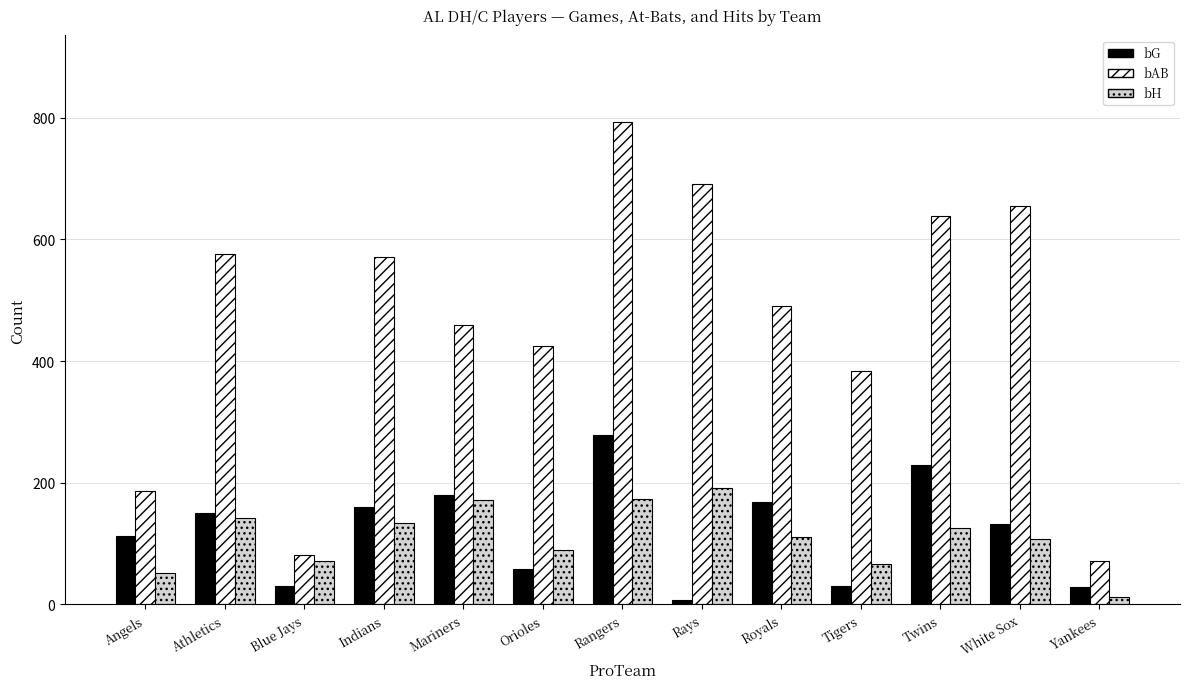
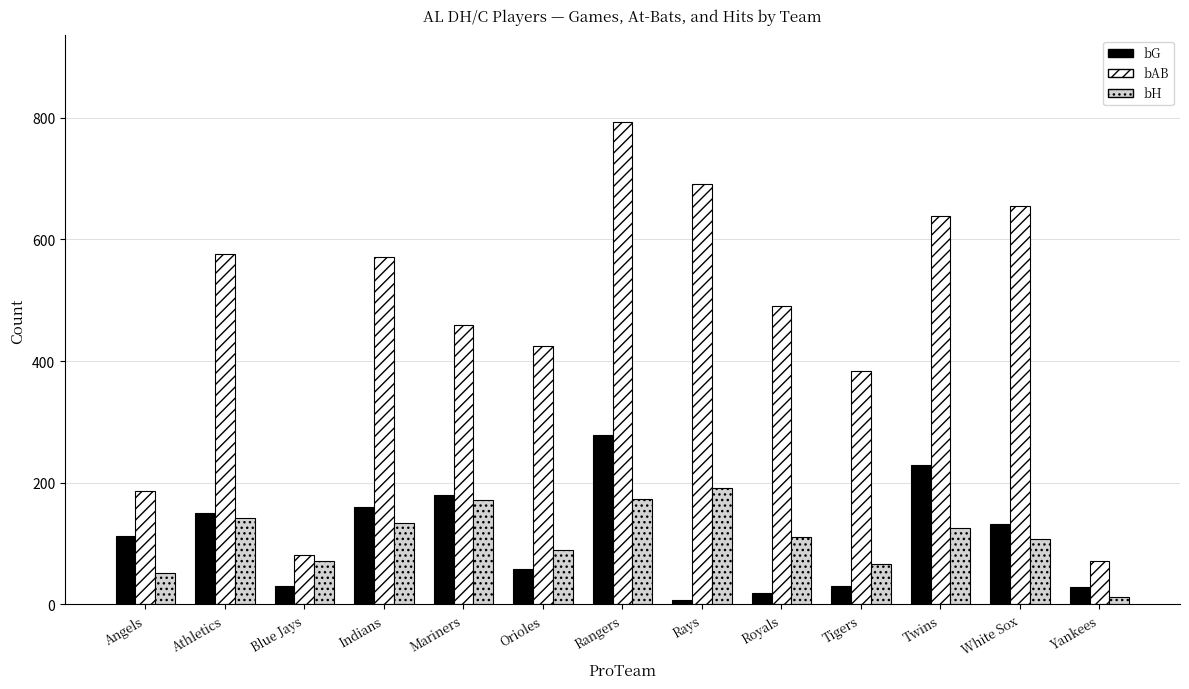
bG, Royals: 170 -> 20
